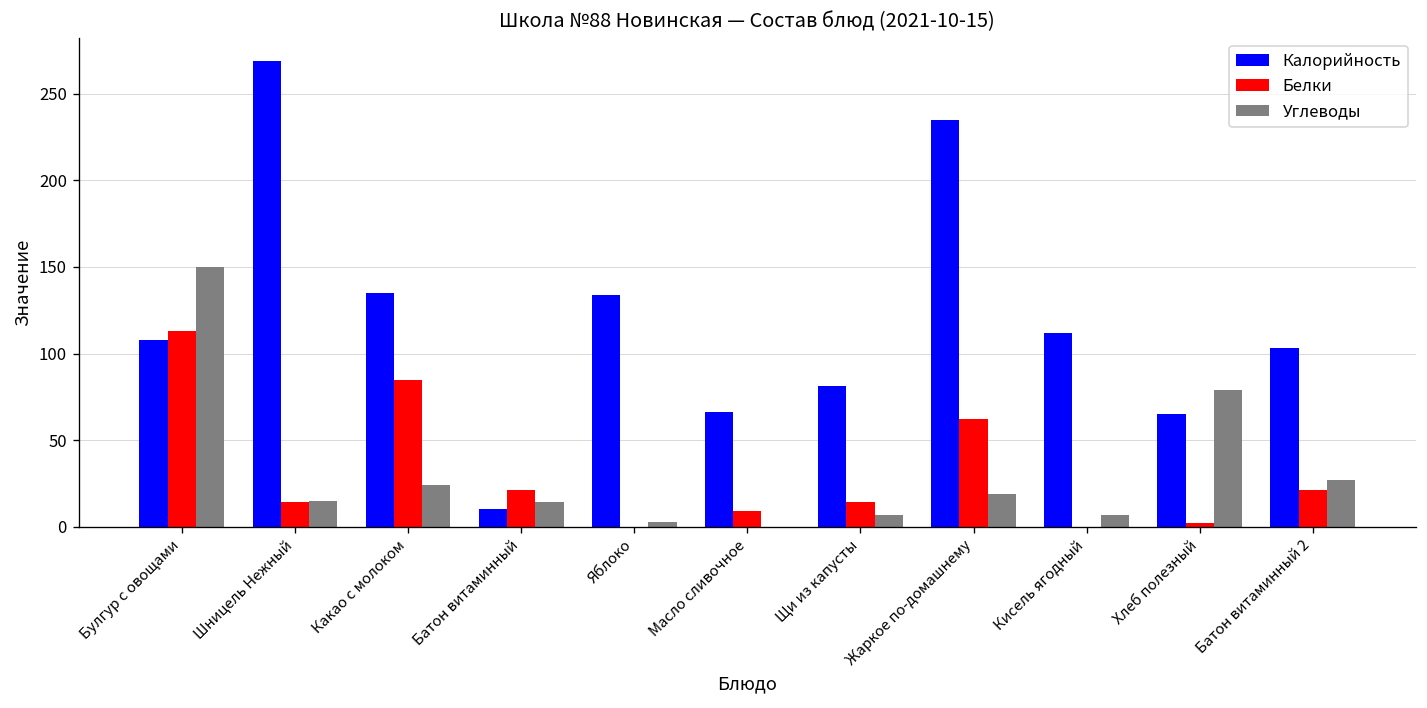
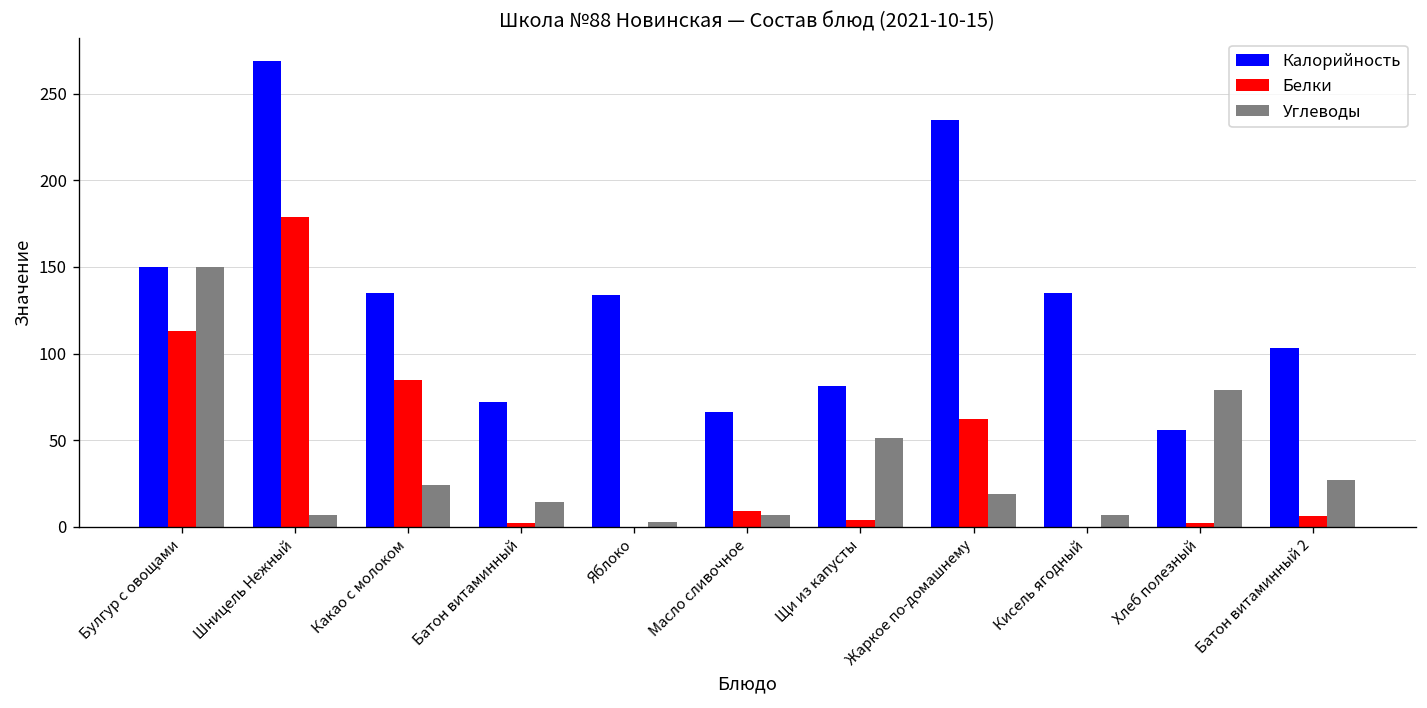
Калорийность, Булгур с овощами: 108 -> 150
Белки, Шницель Нежный: 14 -> 179
Углеводы, Шницель Нежный: 15 -> 7
Калорийность, Батон витаминный: 10 -> 72
Белки, Батон витаминный: 21 -> 2
Углеводы, Масло сливочное: 0 -> 7
Белки, Щи из капусты: 14 -> 4
Углеводы, Щи из капусты: 7 -> 51
Калорийность, Кисель ягодный: 112 -> 135
Калорийность, Хлеб полезный: 65 -> 56
Белки, Батон витаминный 2: 21 -> 6
